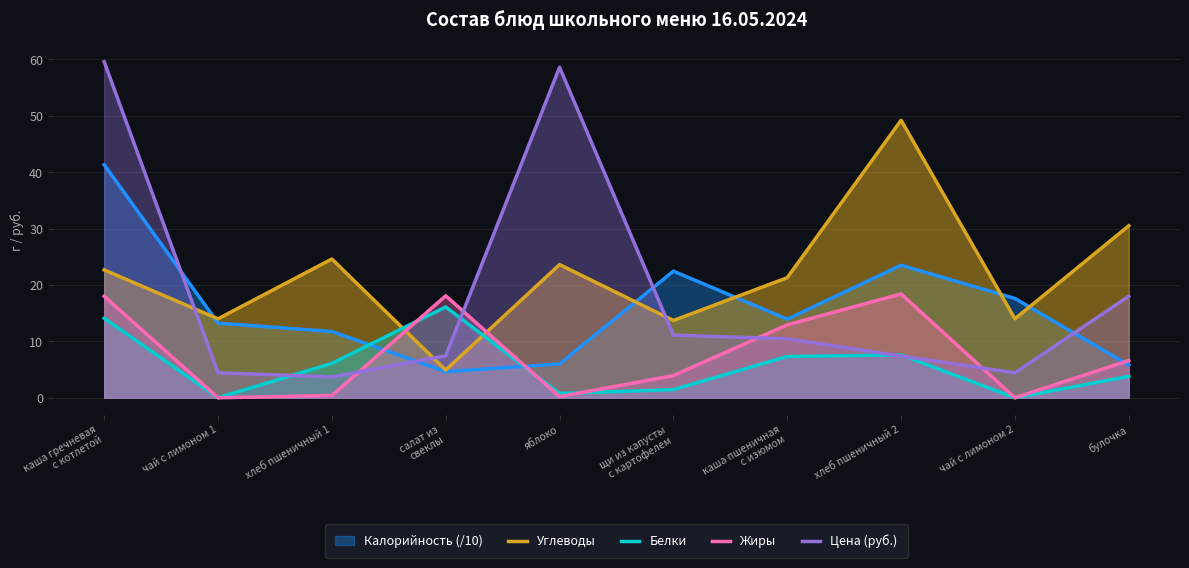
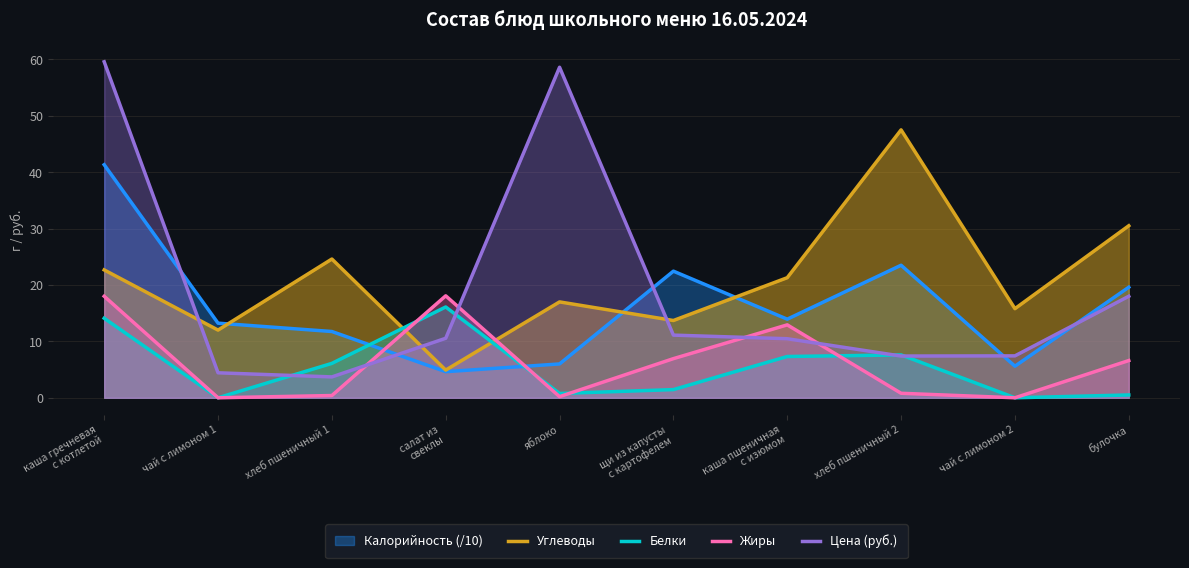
Углеводы, чай с лимоном 1: 14 -> 12
Цена (руб.), салат из свеклы: 7 -> 11
Углеводы, яблоко: 24 -> 17
Жиры, щи из капусты с картофелем: 4 -> 7
Углеводы, хлеб пшеничный 2: 49 -> 48
Жиры, хлеб пшеничный 2: 18 -> 1
Калорийность (/10), чай с лимоном 2: 18 -> 6
Углеводы, чай с лимоном 2: 14 -> 16
Цена (руб.), чай с лимоном 2: 4 -> 7
Калорийность (/10), булочка: 6 -> 20
Белки, булочка: 4 -> 1
